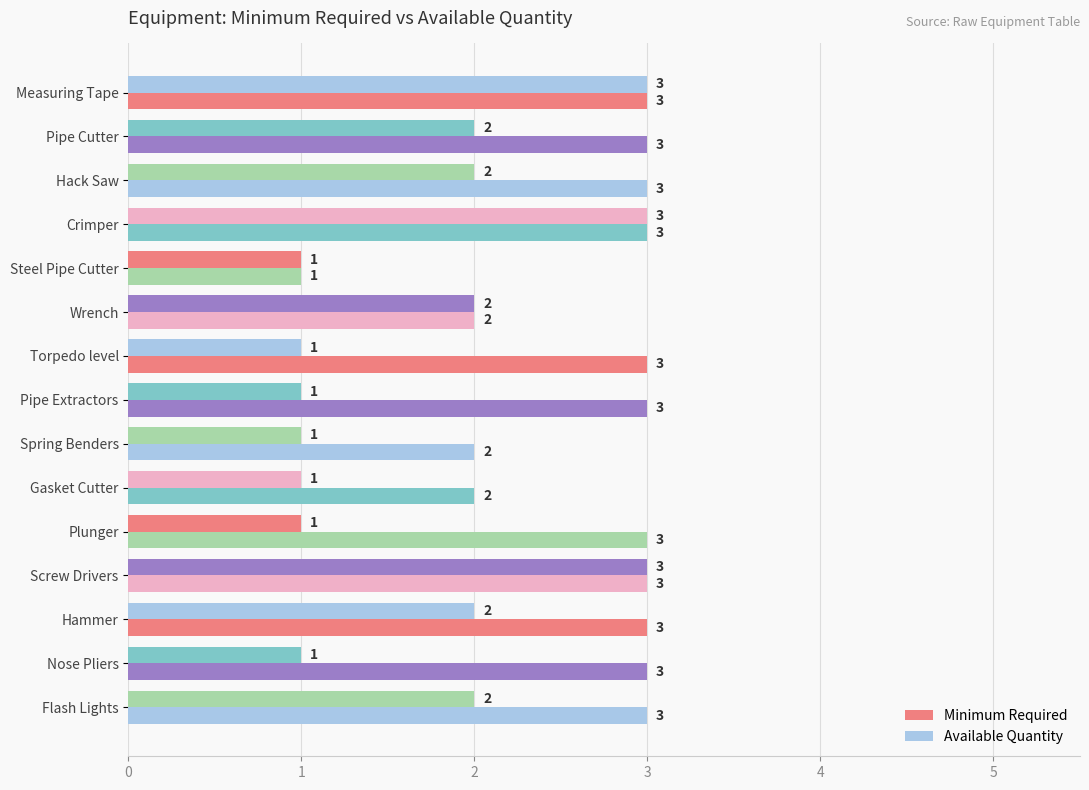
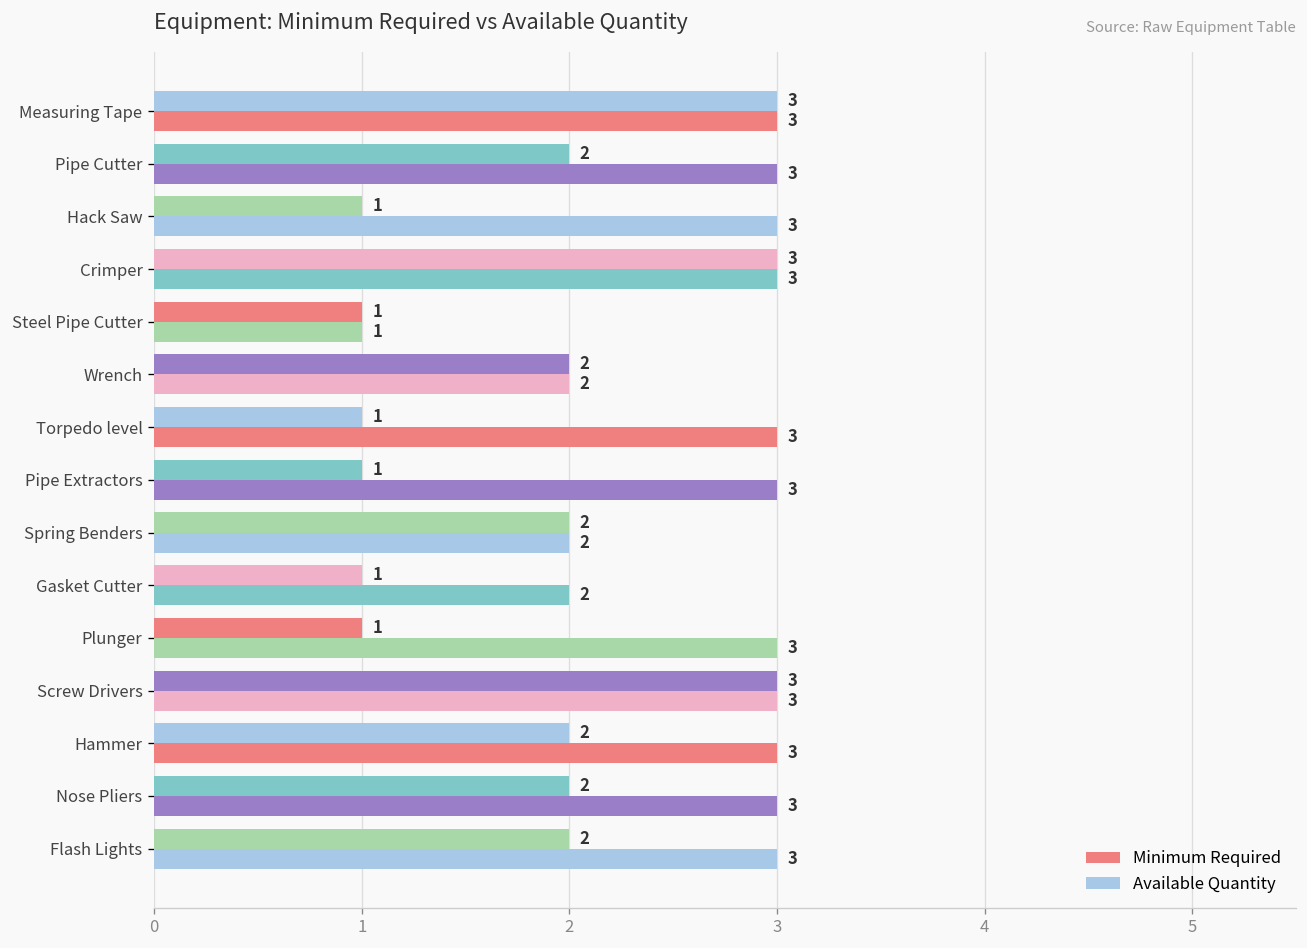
Available Quantity, Hack Saw: 2 -> 1
Available Quantity, Spring Benders: 1 -> 2
Available Quantity, Nose Pliers: 1 -> 2
